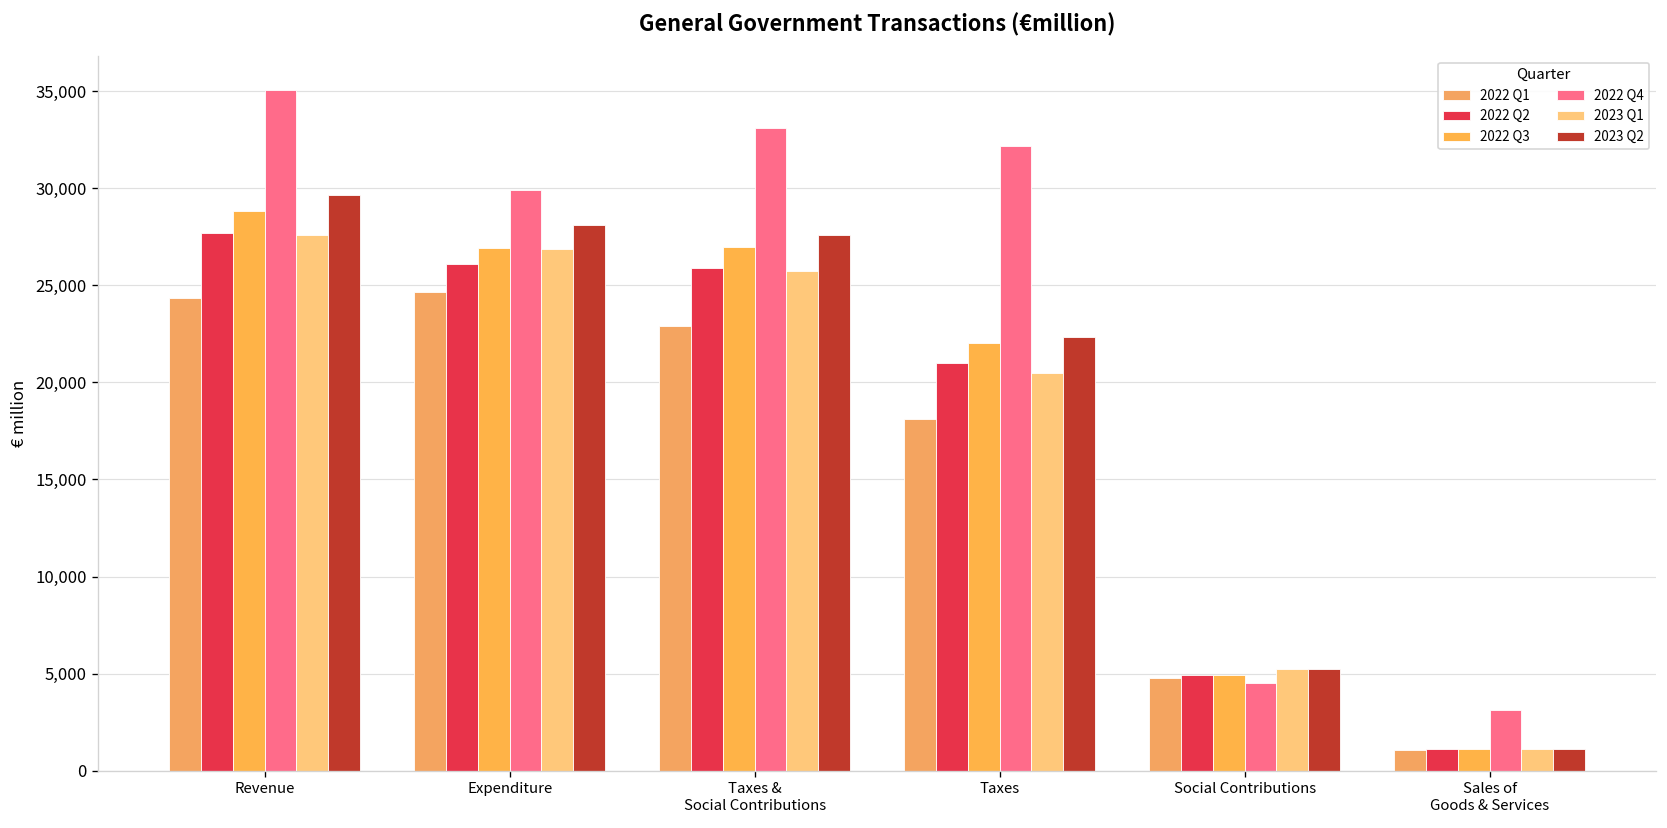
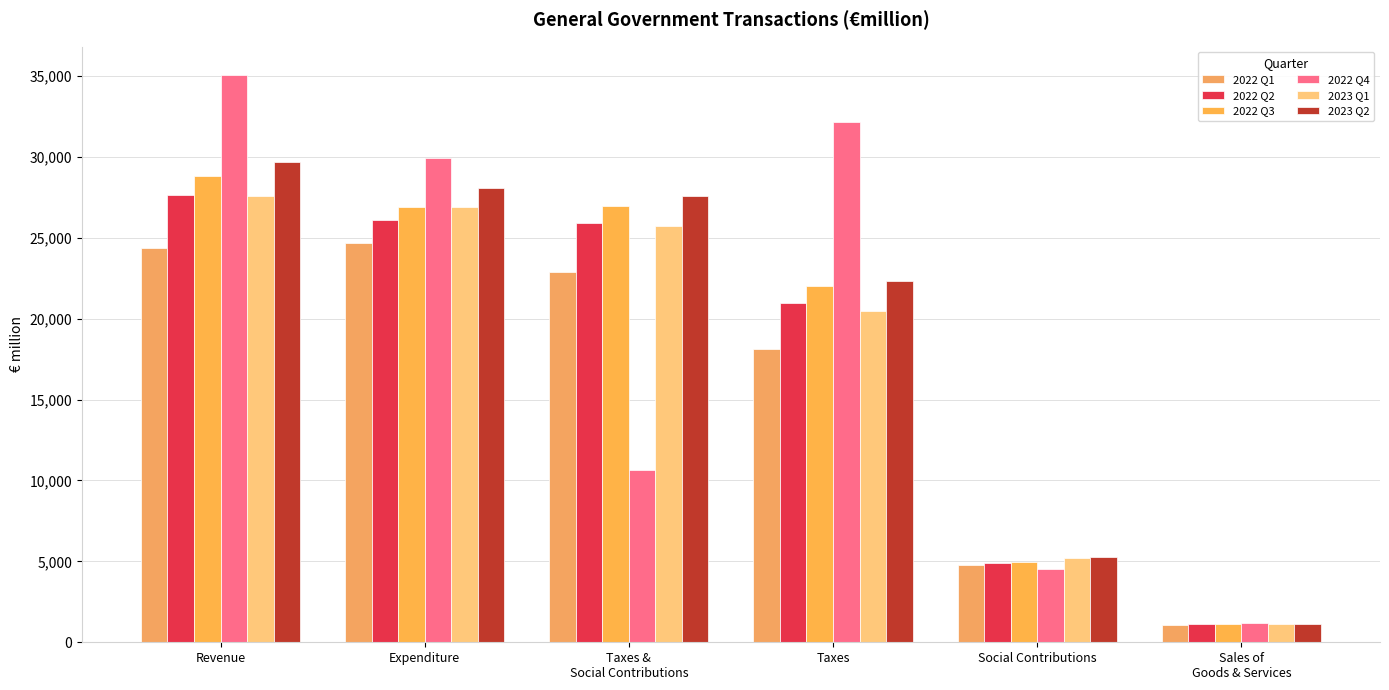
2022 Q4, Taxes & Social Contributions: 33,100 -> 10,600
2022 Q4, Sales of Goods & Services: 3,100 -> 1,200
